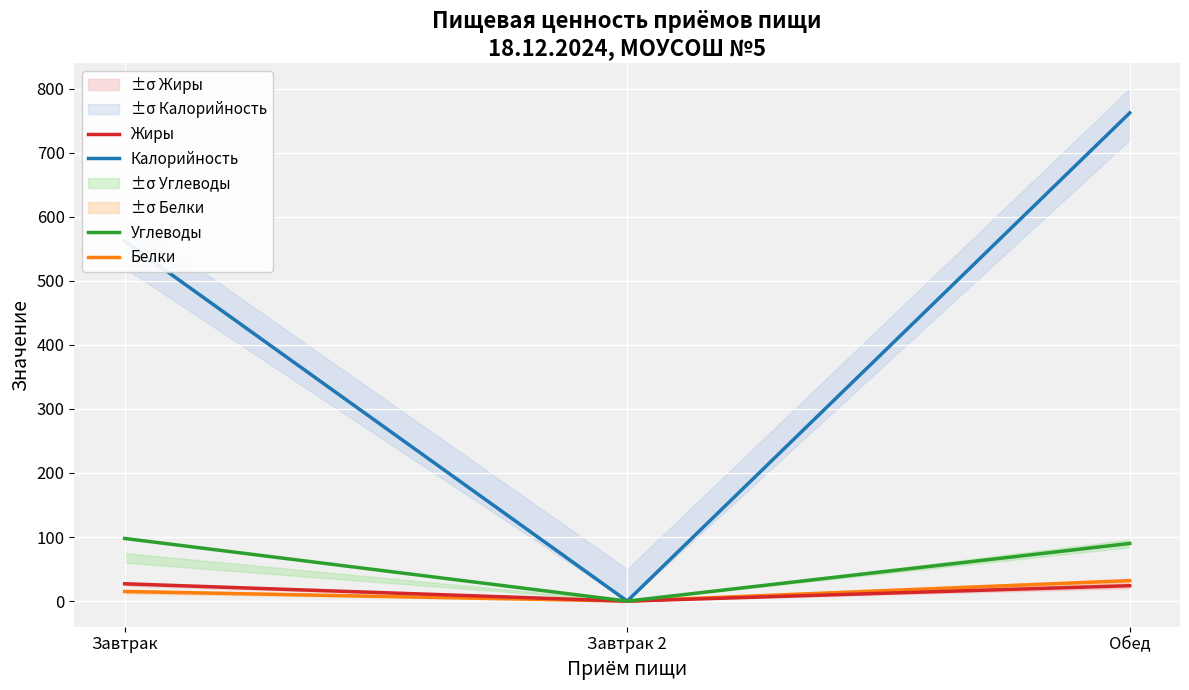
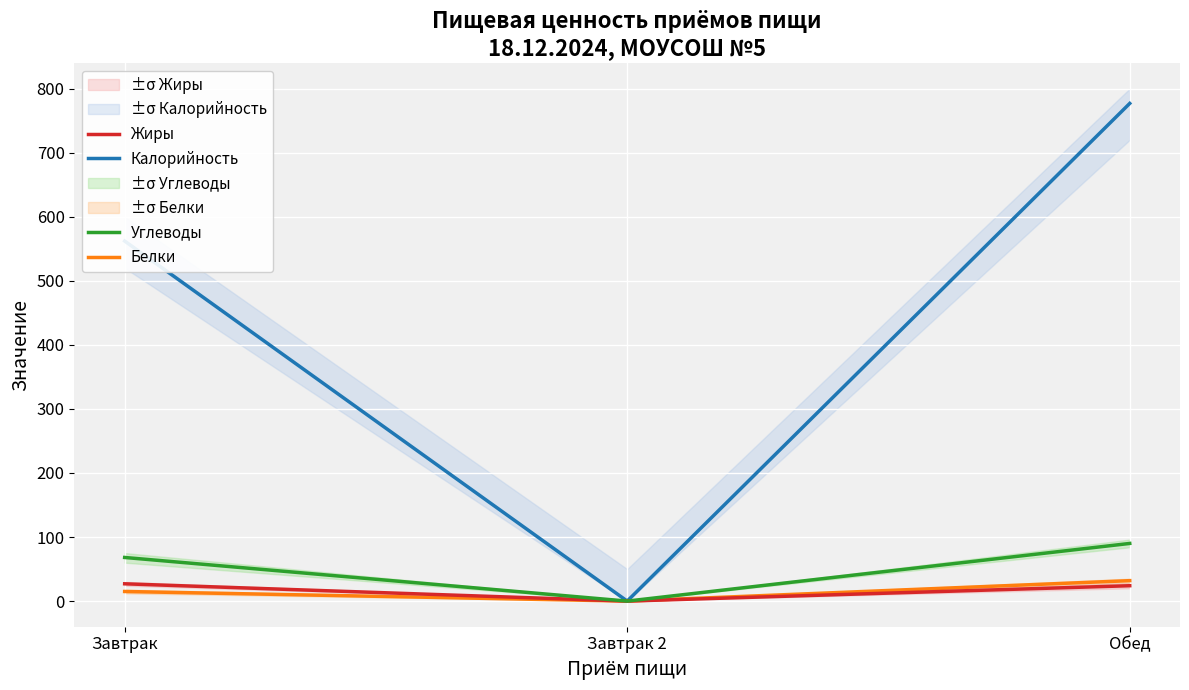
Углеводы, Завтрак: 100 -> 70
Калорийность, Обед: 760 -> 780
